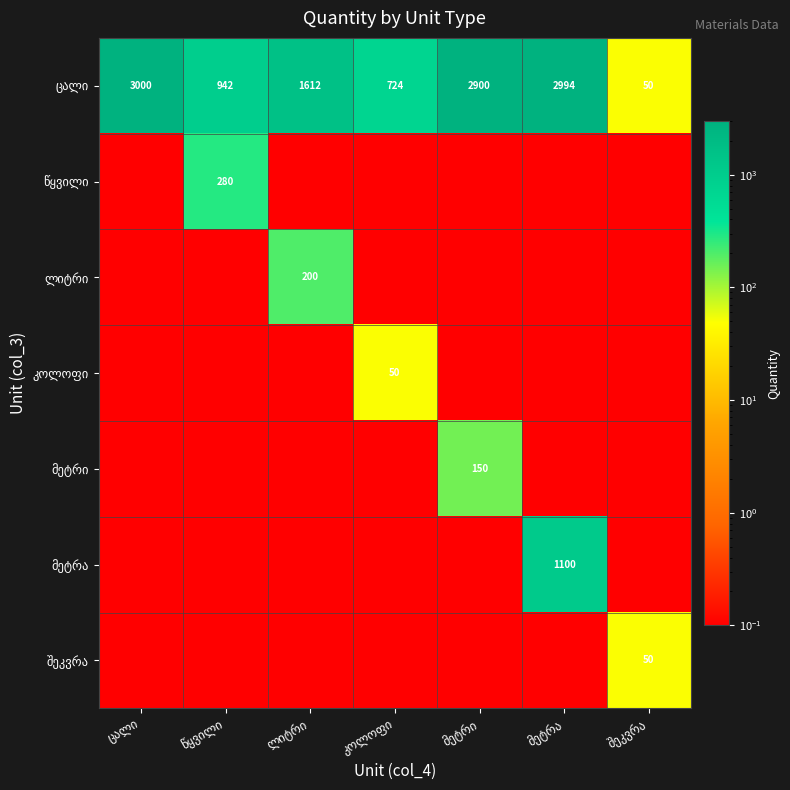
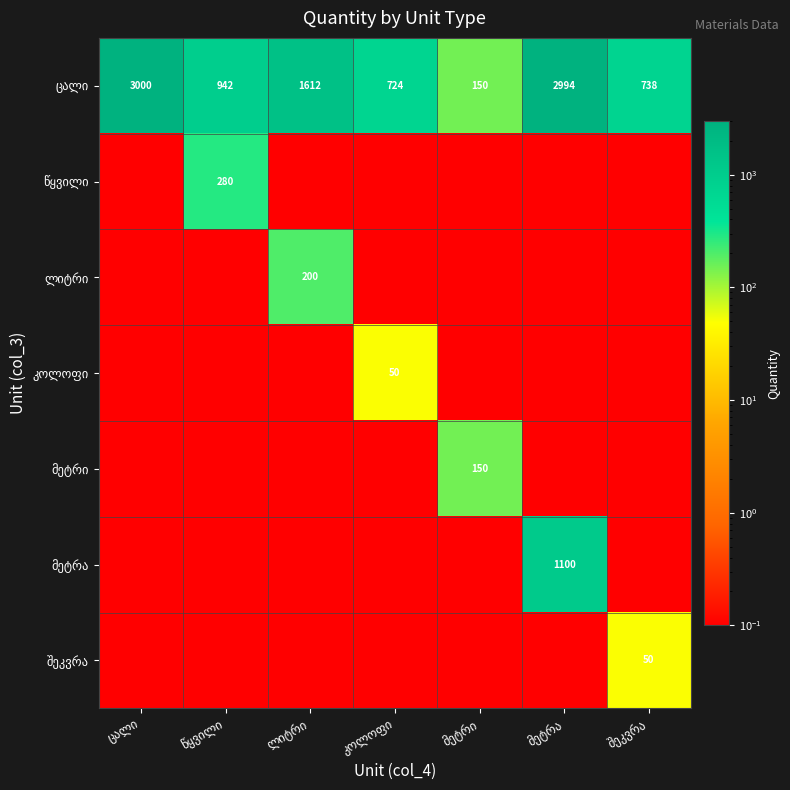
ცალი, მეტრი: 2900 -> 150
ცალი, შეკვრა: 50 -> 738
